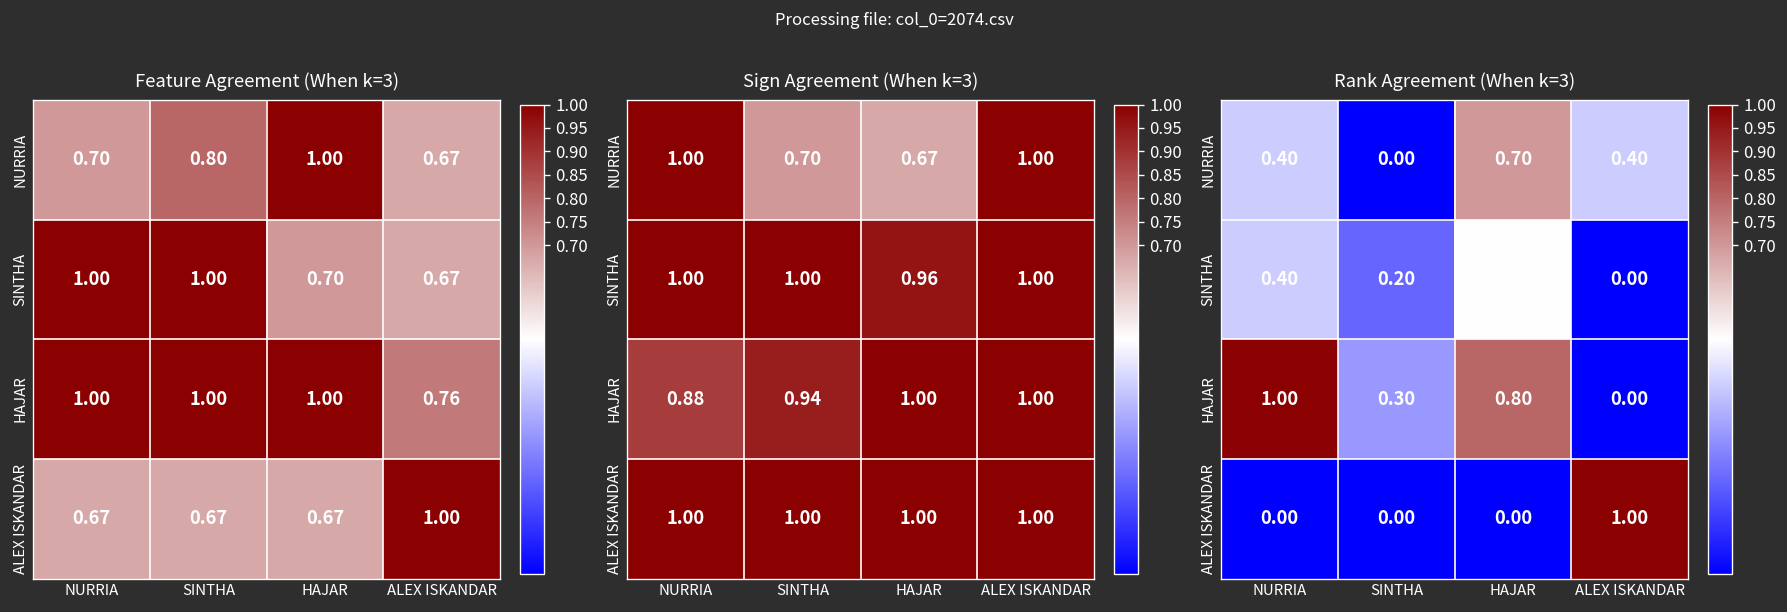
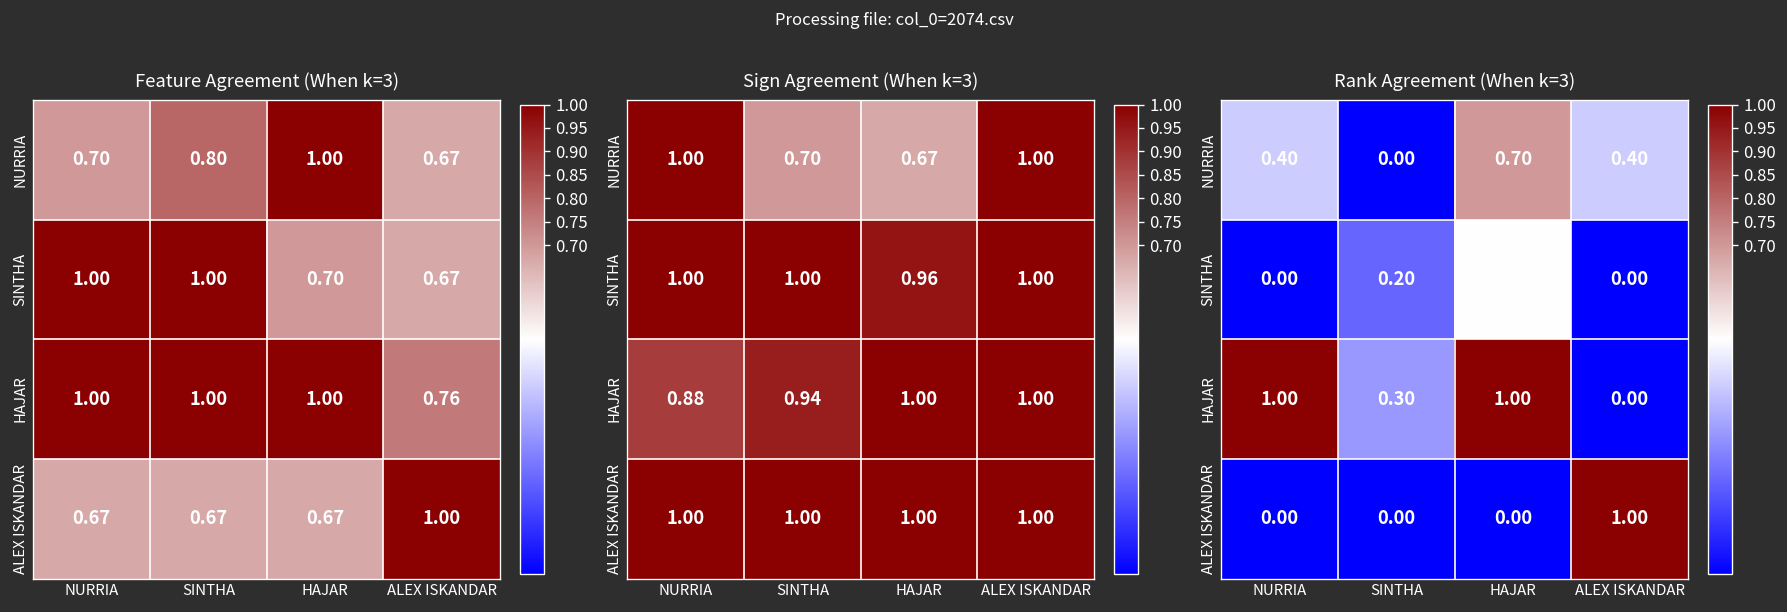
Rank Agreement (When k=3), SINTHA, NURRIA: 0.40 -> 0.00
Rank Agreement (When k=3), HAJAR, HAJAR: 0.80 -> 1.00
